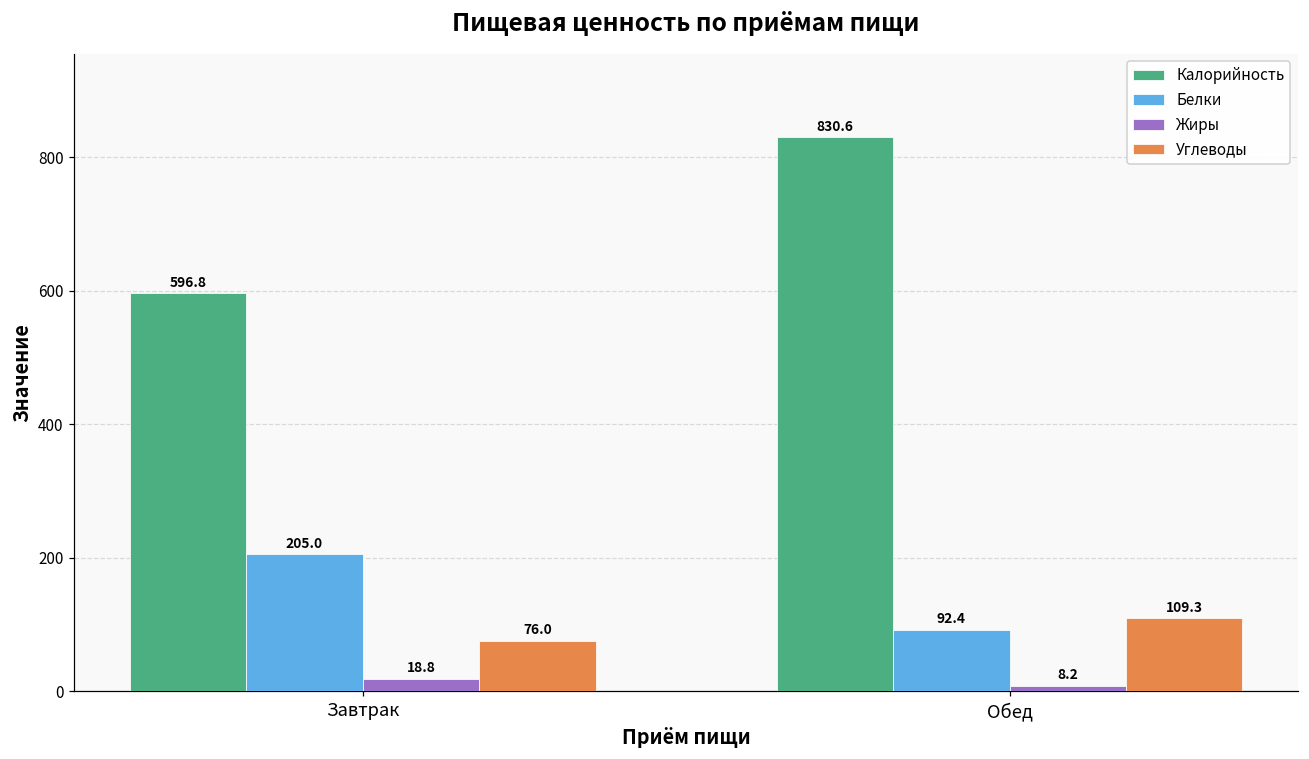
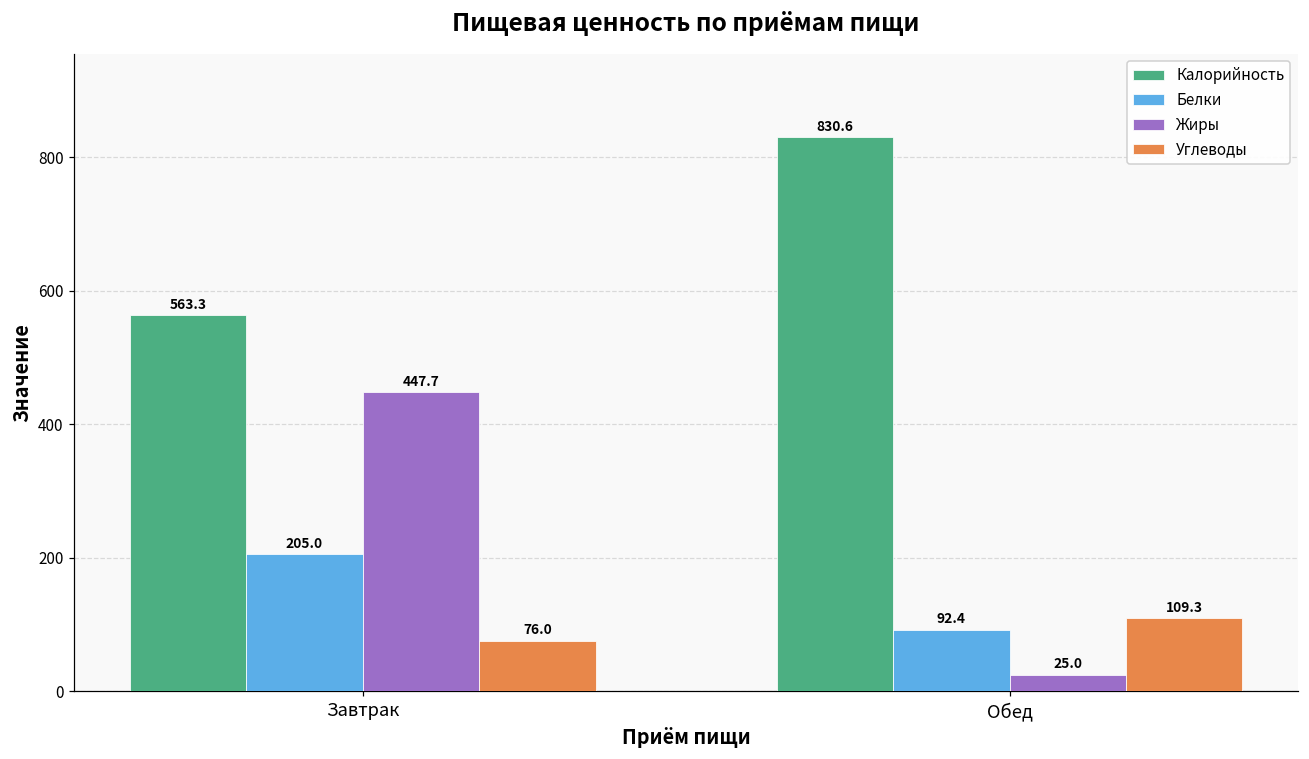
Калорийность, Завтрак: 596.8 -> 563.3
Жиры, Завтрак: 18.8 -> 447.7
Жиры, Обед: 8.2 -> 25.0
